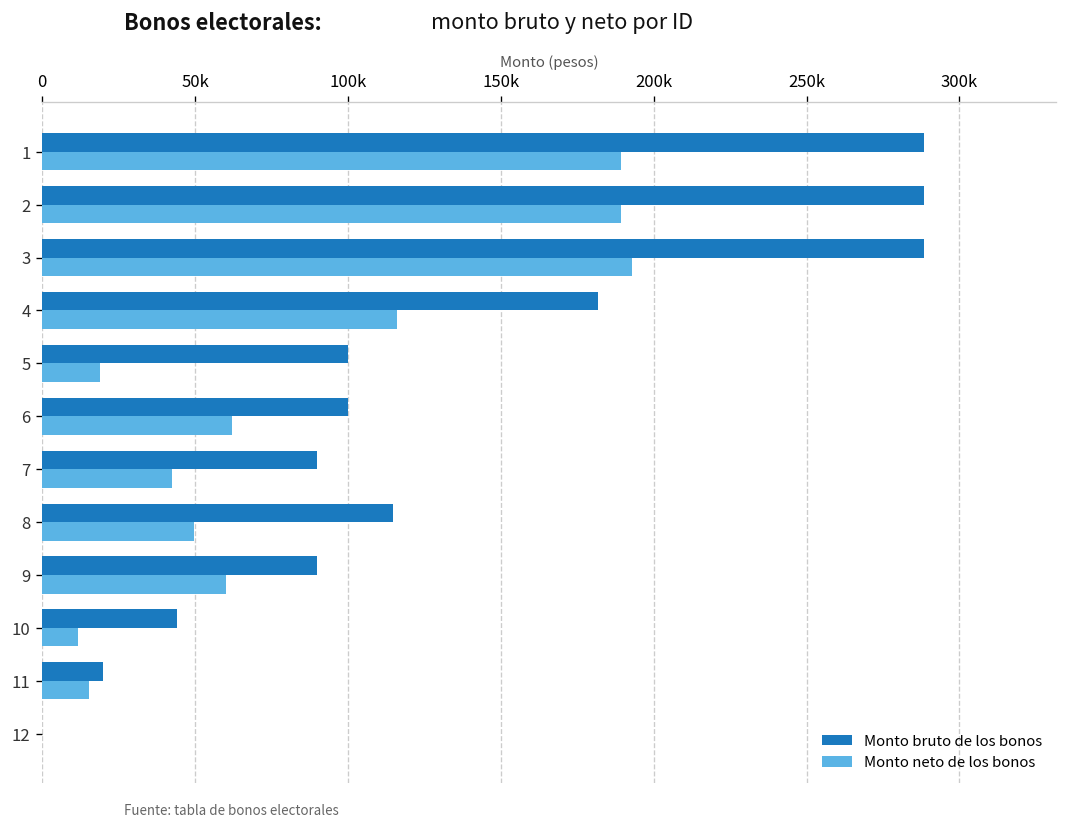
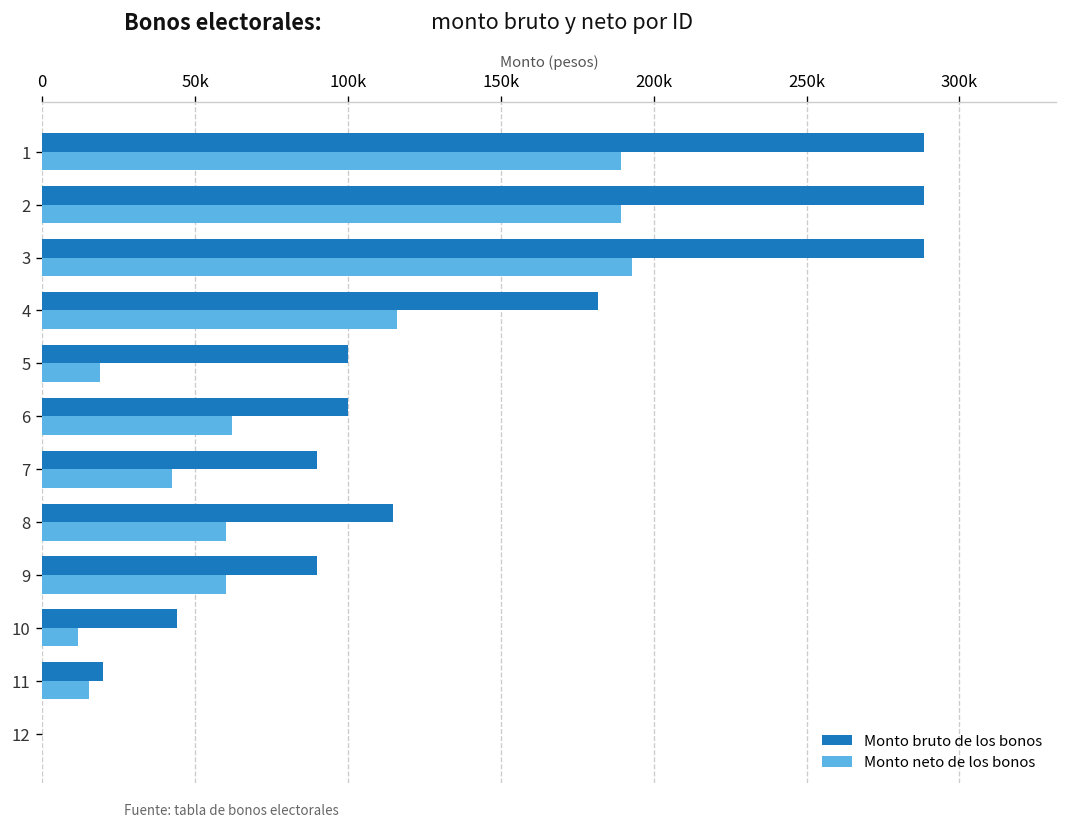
Monto neto de los bonos, 8: 50000 -> 60000
